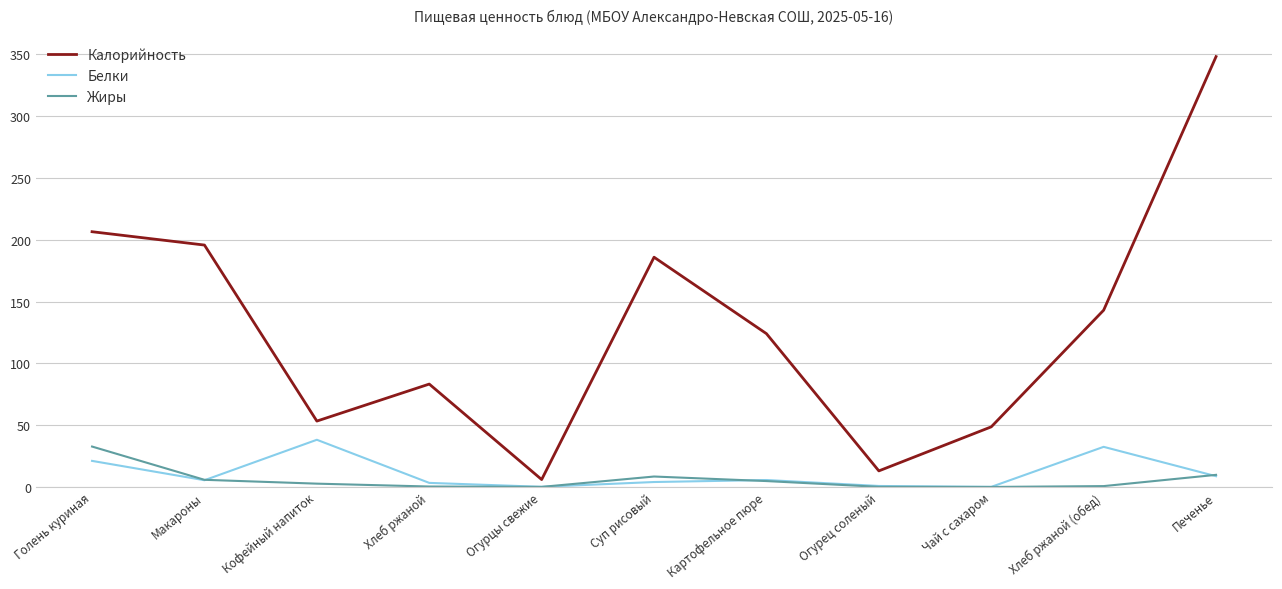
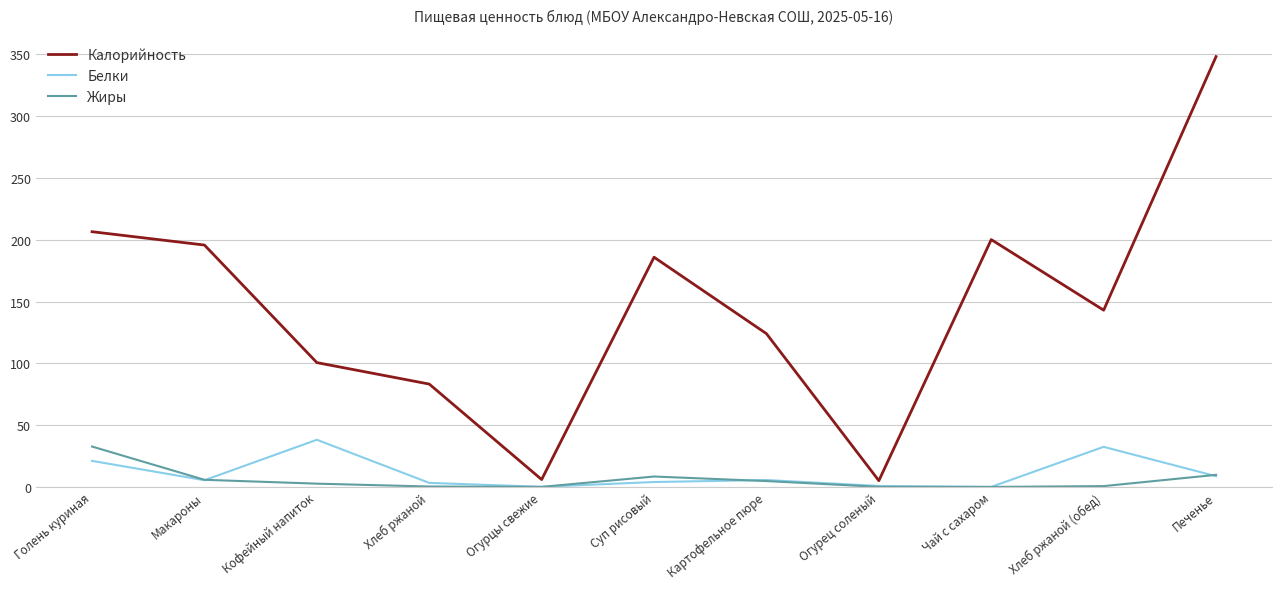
Калорийность, Кофейный напиток: 53 -> 101
Калорийность, Огурец соленый: 13 -> 5
Калорийность, Чай с сахаром: 49 -> 200
